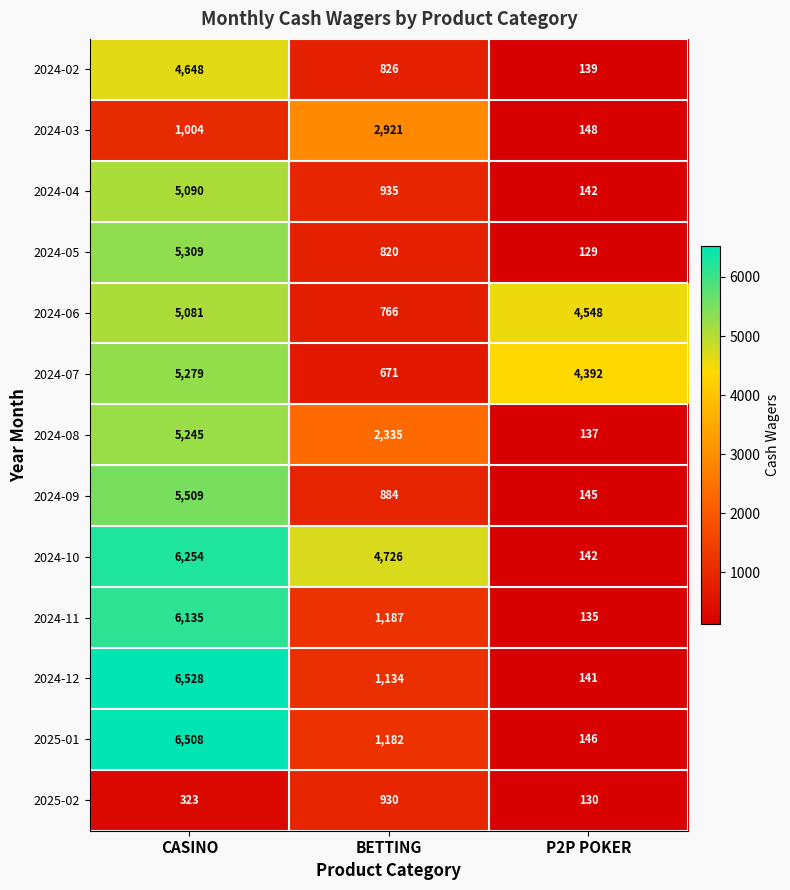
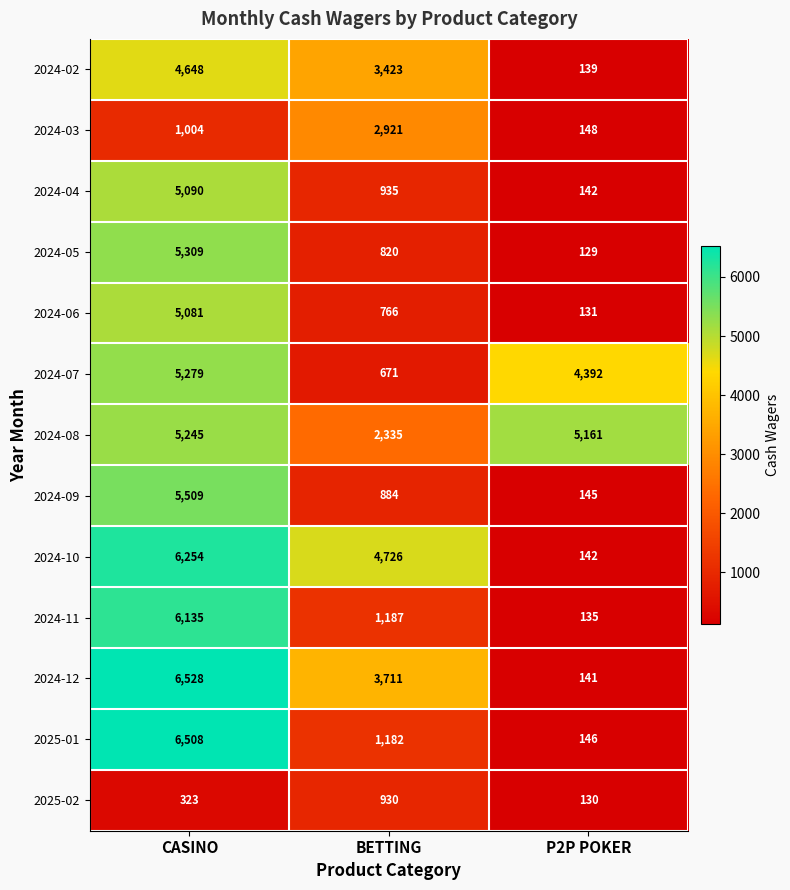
2024-02, BETTING: 826 -> 3,423
2024-06, P2P POKER: 4,548 -> 131
2024-08, P2P POKER: 137 -> 5,161
2024-12, BETTING: 1,134 -> 3,711
